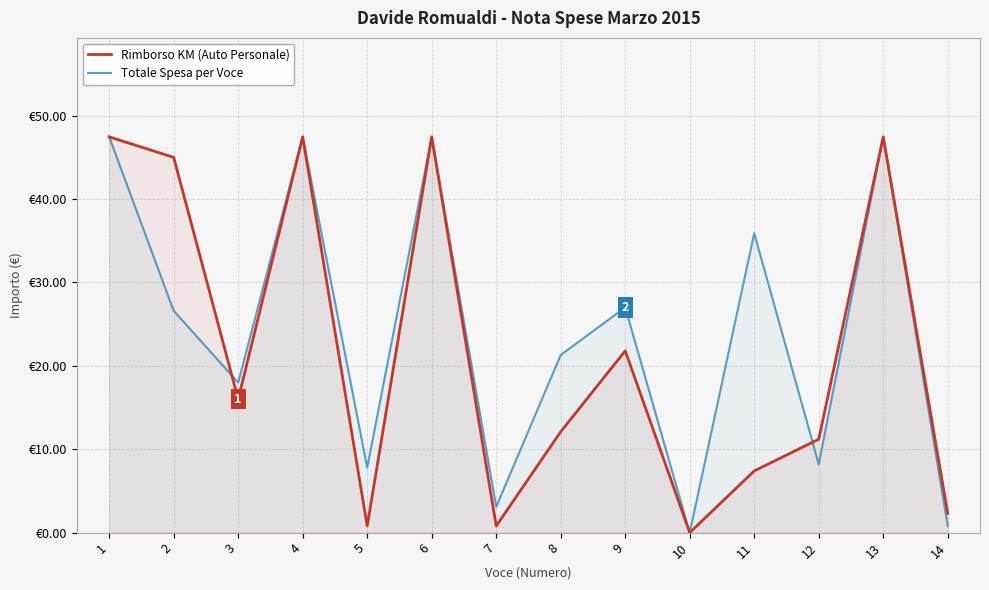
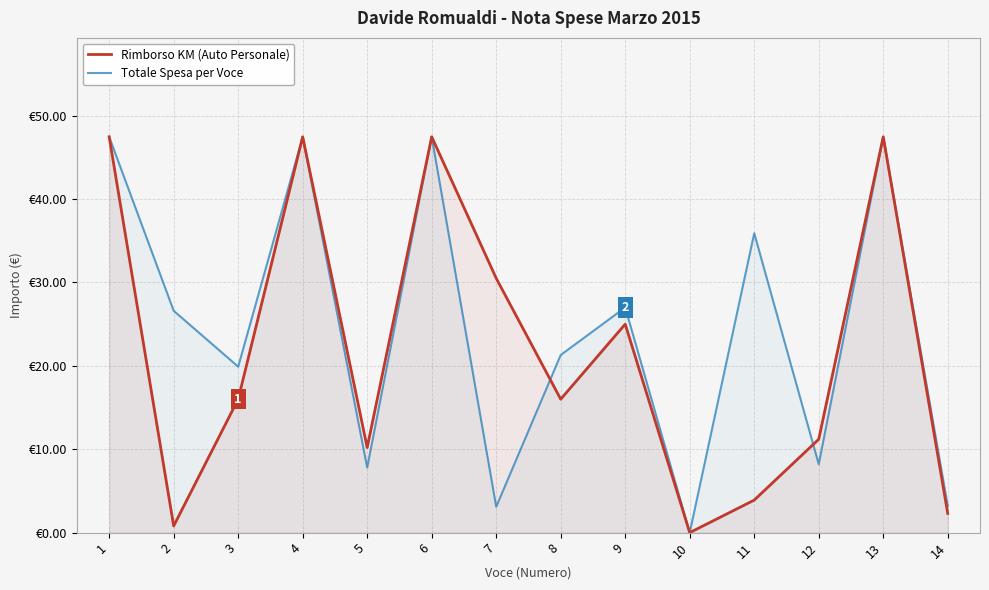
Rimborso KM (Auto Personale), 2: €45 -> €1
Totale Spesa per Voce, 3: €18 -> €20
Rimborso KM (Auto Personale), 5: €1 -> €10
Rimborso KM (Auto Personale), 7: €1 -> €31
Rimborso KM (Auto Personale), 8: €12 -> €16
Rimborso KM (Auto Personale), 9: €22 -> €25
Rimborso KM (Auto Personale), 11: €7 -> €4
Totale Spesa per Voce, 14: €1 -> €3
